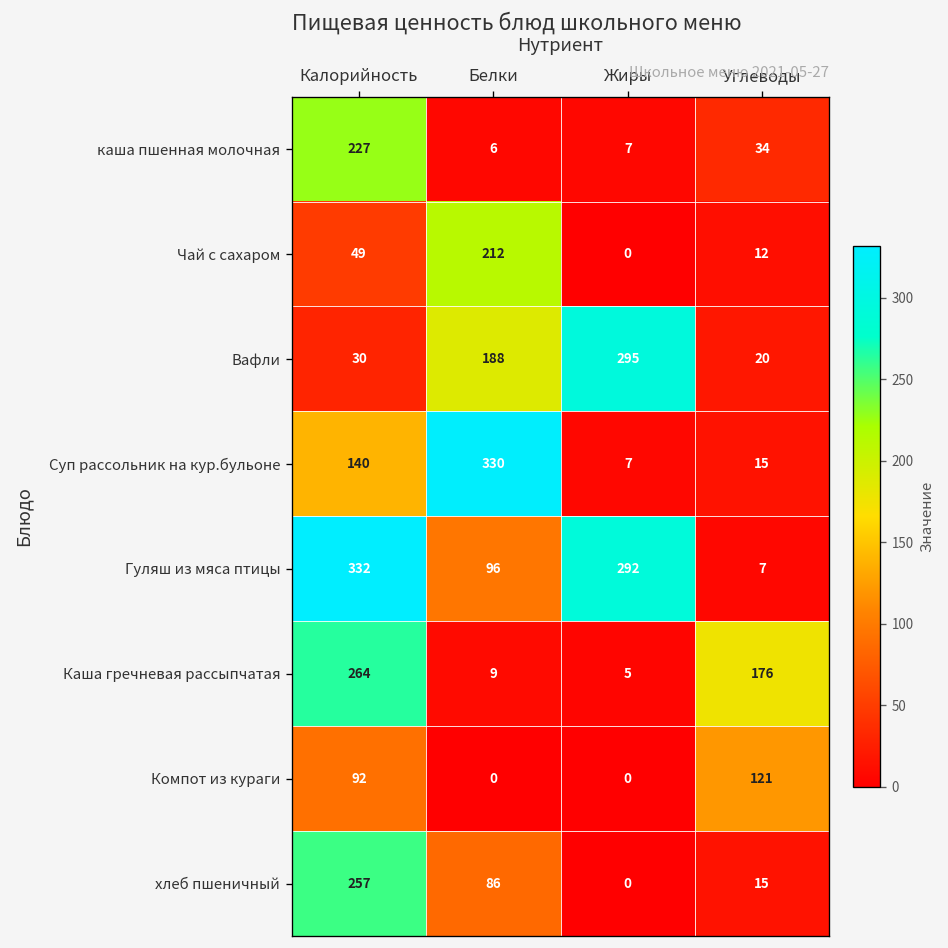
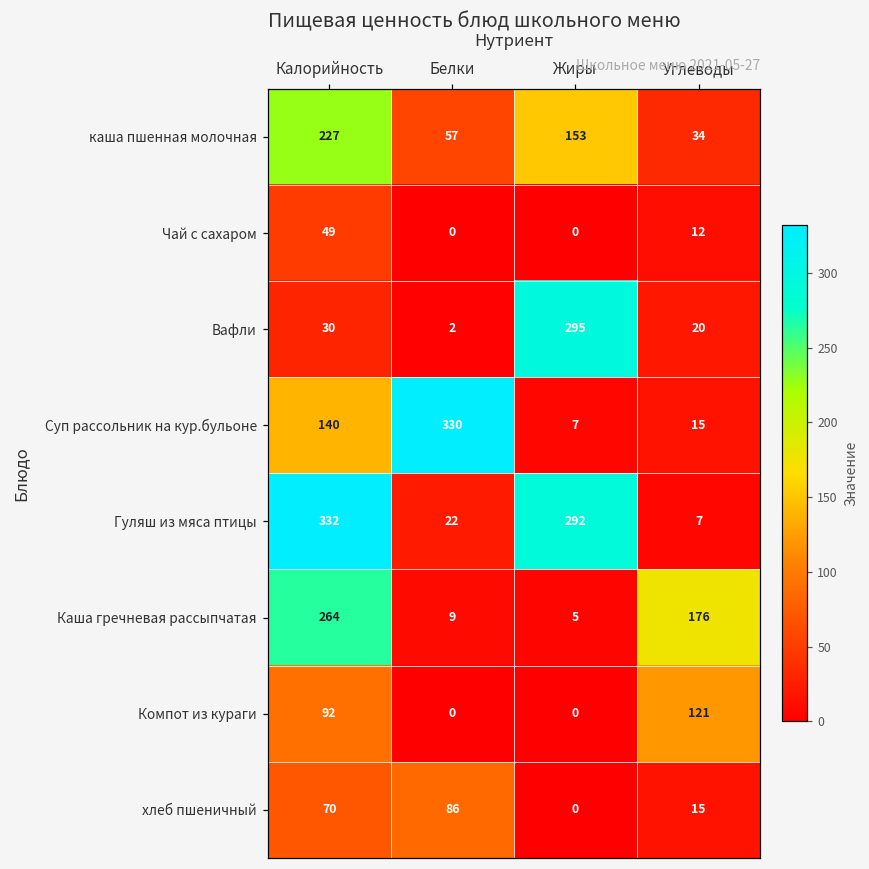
каша пшенная молочная, Белки: 6 -> 57
каша пшенная молочная, Жиры: 7 -> 153
Чай с сахаром, Белки: 212 -> 0
Вафли, Белки: 188 -> 2
Гуляш из мяса птицы, Белки: 96 -> 22
хлеб пшеничный, Калорийность: 257 -> 70
